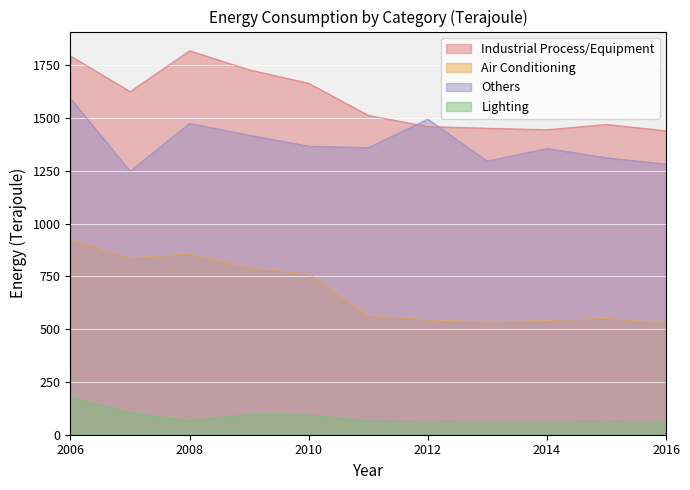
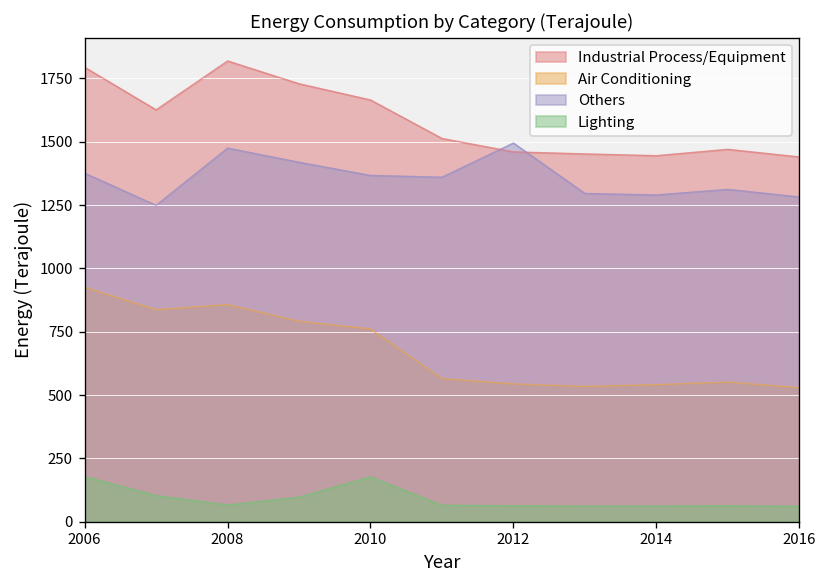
Others, 2006: 1590 -> 1380
Lighting, 2010: 90 -> 180
Others, 2014: 1360 -> 1290
